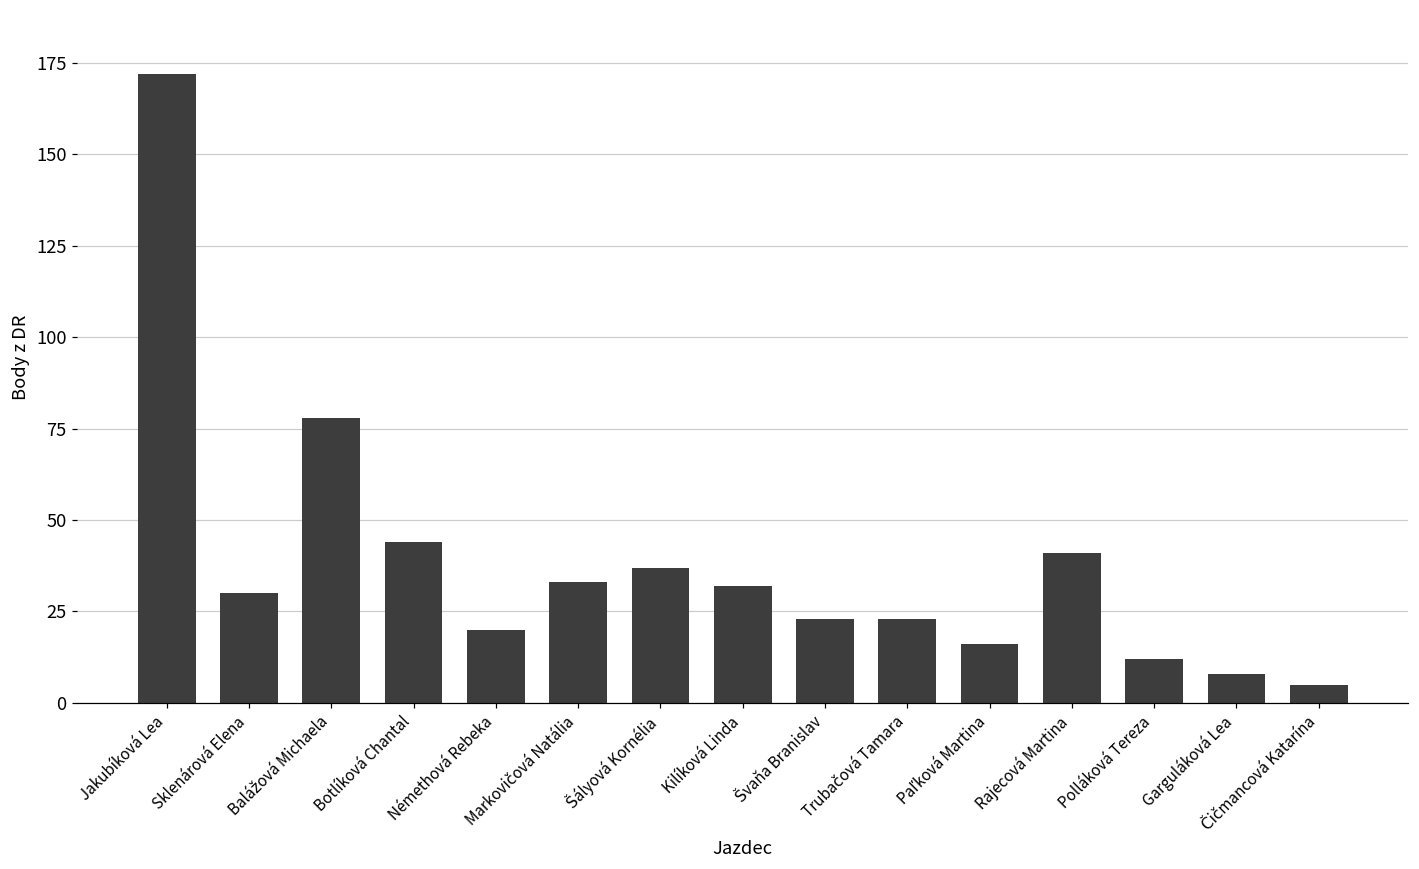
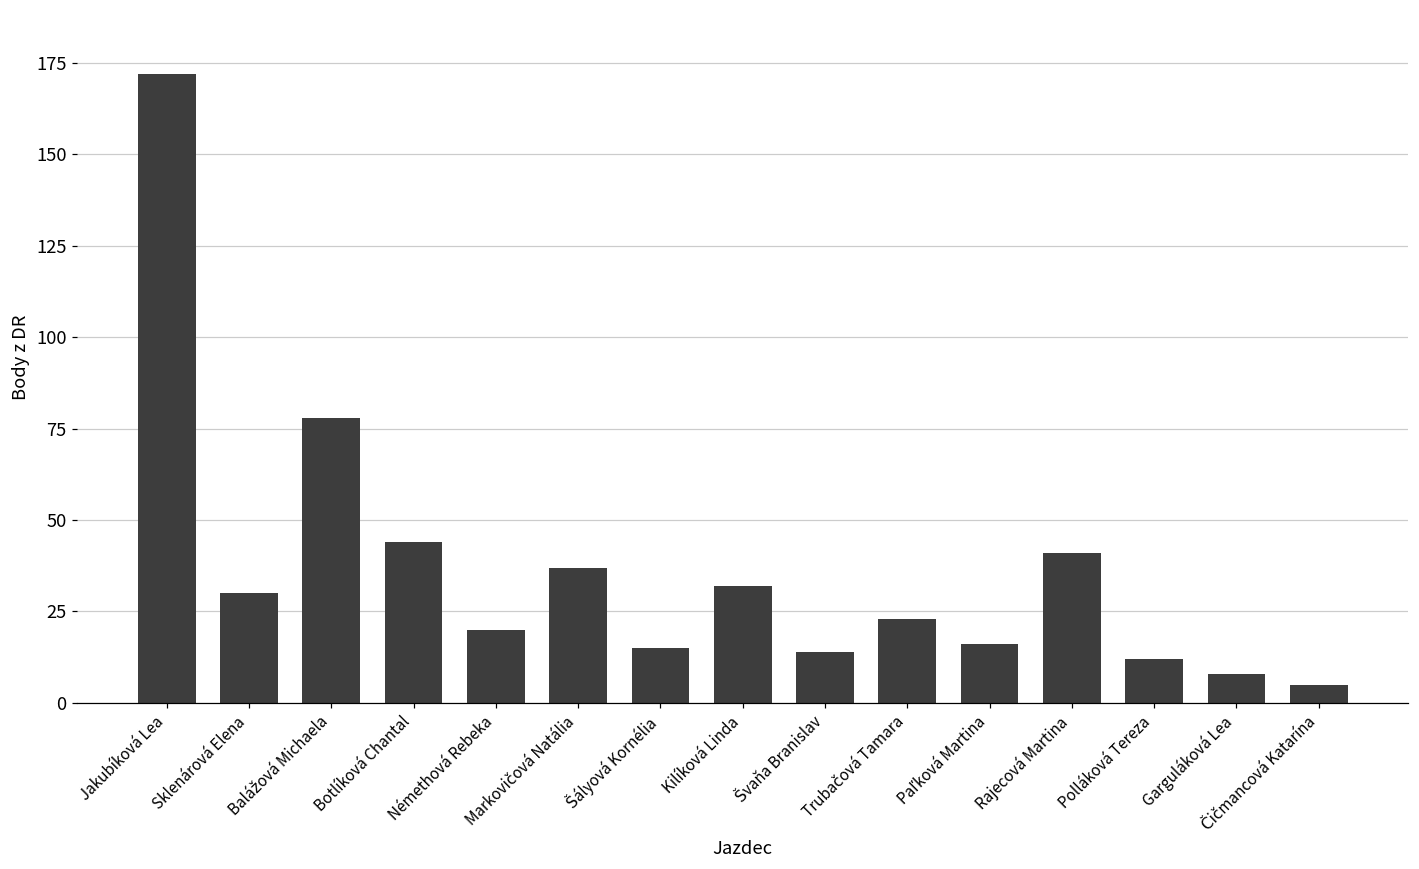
Markovičová Natália: 33 -> 37
Šályová Kornélia: 37 -> 15
Švaňa Branislav: 23 -> 14
